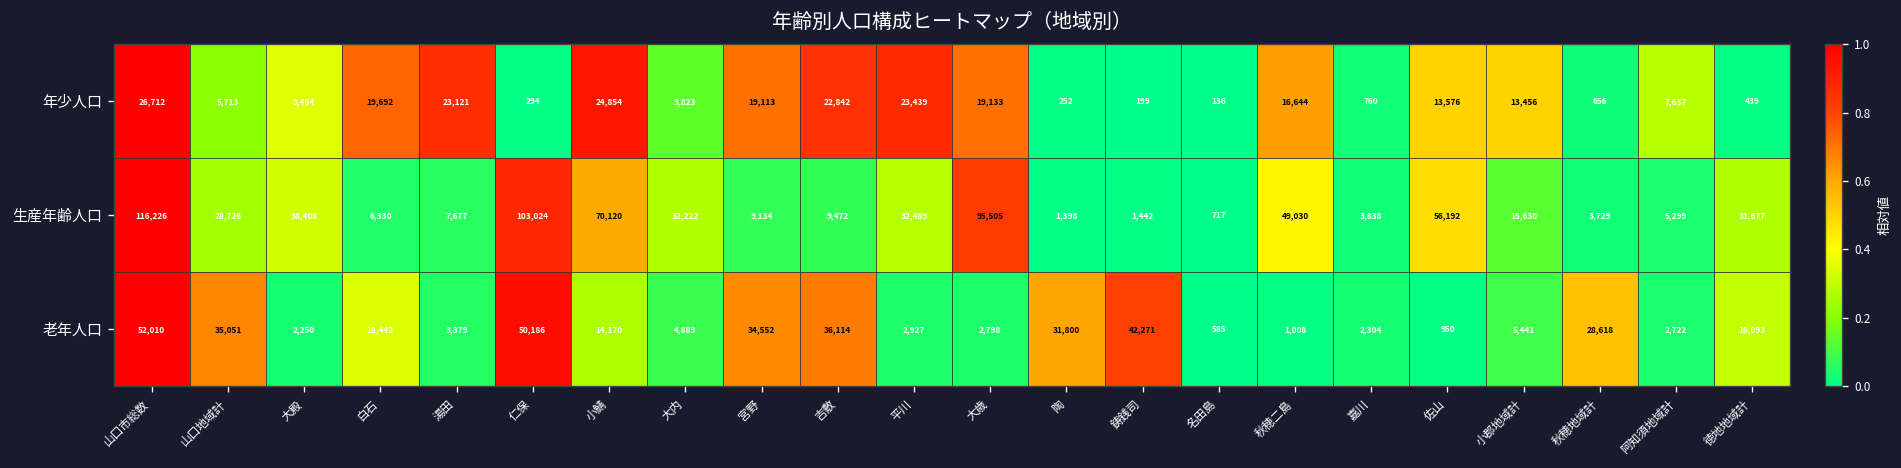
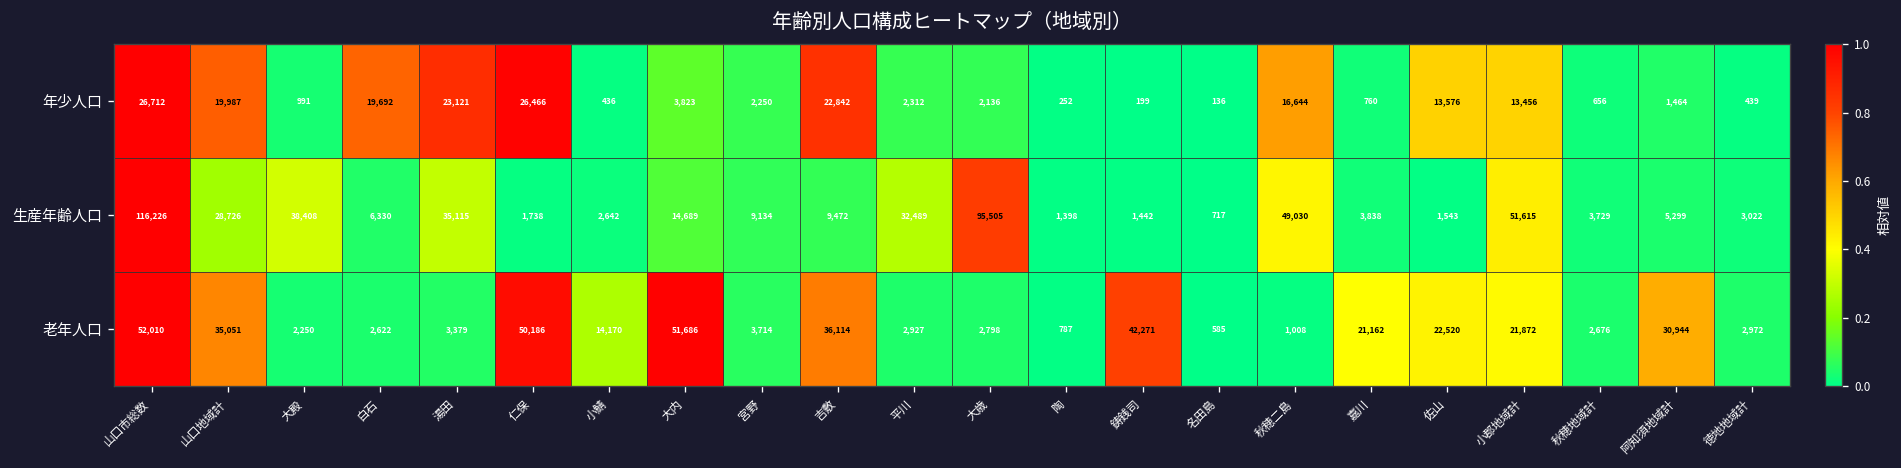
年少人口, 山口地域計: 5,713 -> 19,987
年少人口, 大殿: 9,464 -> 991
年少人口, 仁保: 294 -> 26,466
年少人口, 小鯖: 24,854 -> 436
年少人口, 宮野: 19,113 -> 2,250
年少人口, 平川: 23,439 -> 2,312
年少人口, 大歳: 19,133 -> 2,136
年少人口, 阿知須地域計: 7,637 -> 1,464
生産年齢人口, 湯田: 7,677 -> 35,115
生産年齢人口, 仁保: 103,024 -> 1,738
生産年齢人口, 小鯖: 70,120 -> 2,642
生産年齢人口, 大内: 32,222 -> 14,689
生産年齢人口, 佐山: 56,192 -> 1,543
生産年齢人口, 小郡地域計: 15,630 -> 51,615
生産年齢人口, 徳地地域計: 31,677 -> 3,022
老年人口, 白石: 18,442 -> 2,622
老年人口, 大内: 4,889 -> 51,686
老年人口, 宮野: 34,552 -> 3,714
老年人口, 陶: 31,800 -> 787
老年人口, 嘉川: 2,304 -> 21,162
老年人口, 佐山: 950 -> 22,520
老年人口, 小郡地域計: 5,441 -> 21,872
老年人口, 秋穂地域計: 28,618 -> 2,676
老年人口, 阿知須地域計: 2,722 -> 30,944
老年人口, 徳地地域計: 16,093 -> 2,972
